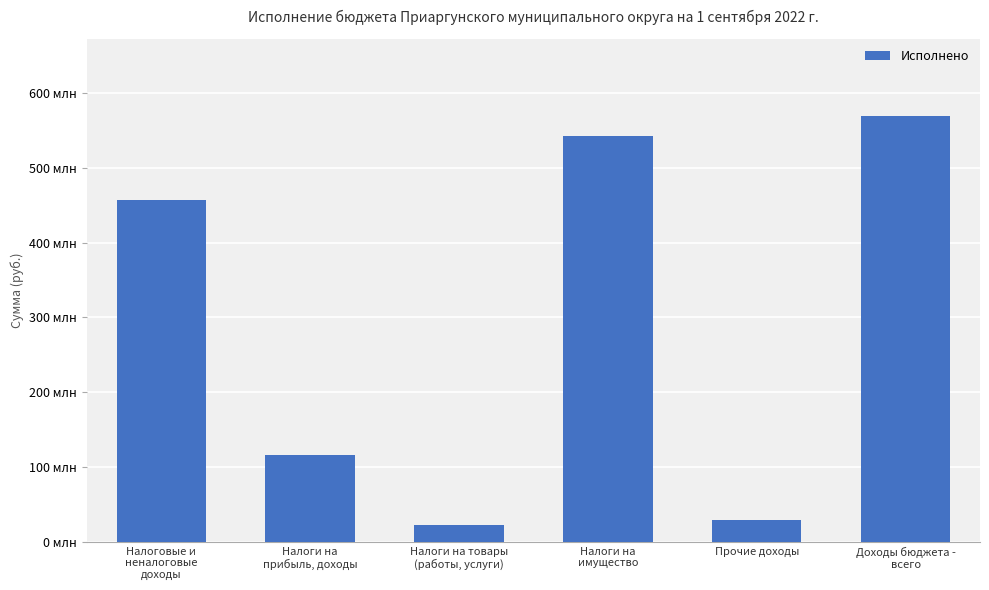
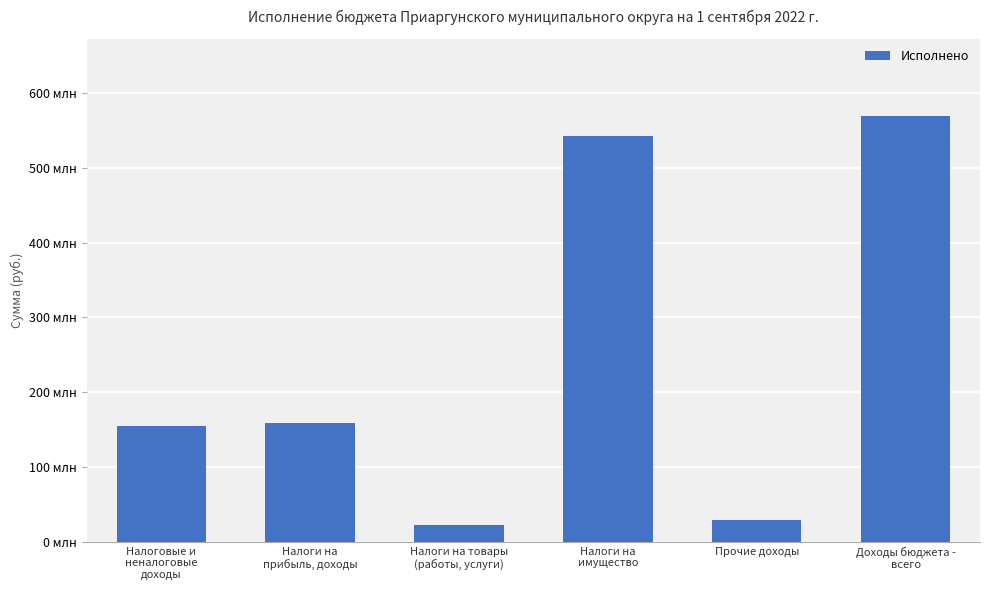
Налоговые и неналоговые доходы: 460 млн -> 160 млн
Налоги на прибыль, доходы: 120 млн -> 160 млн
